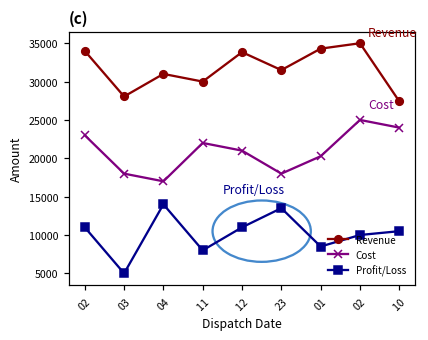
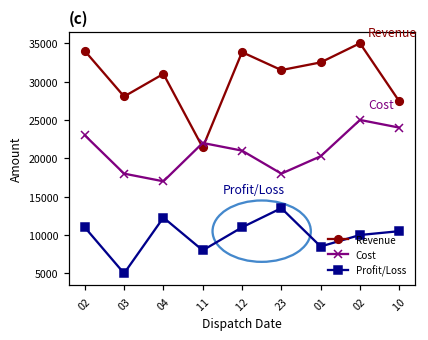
Profit/Loss, 04: 14000 -> 12000
Revenue, 11: 30000 -> 21000
Revenue, 01: 34000 -> 33000
